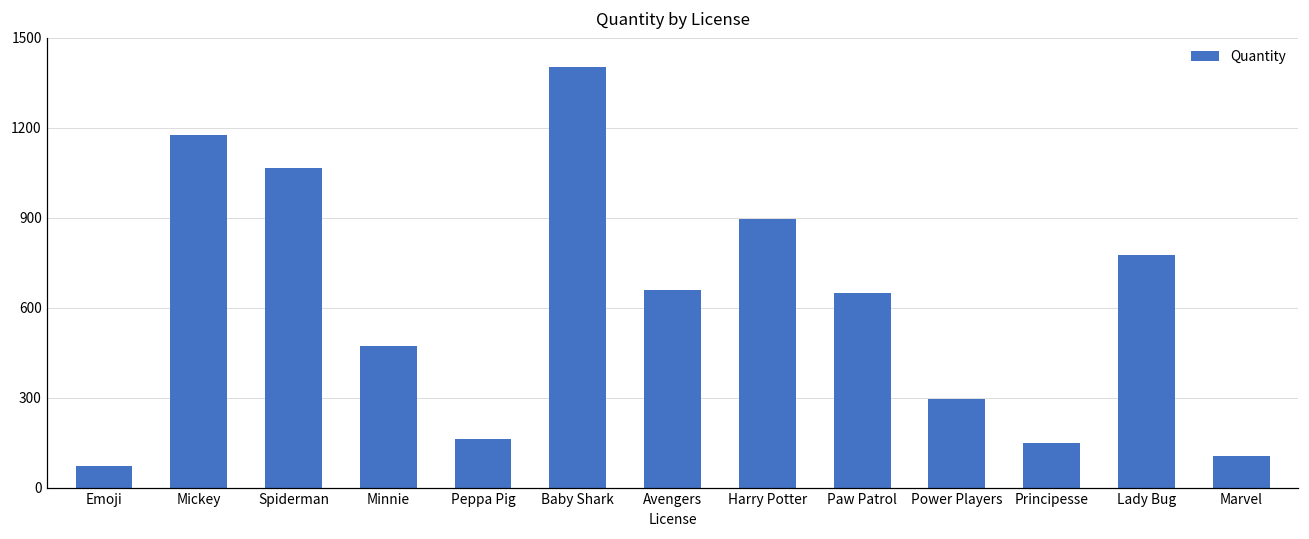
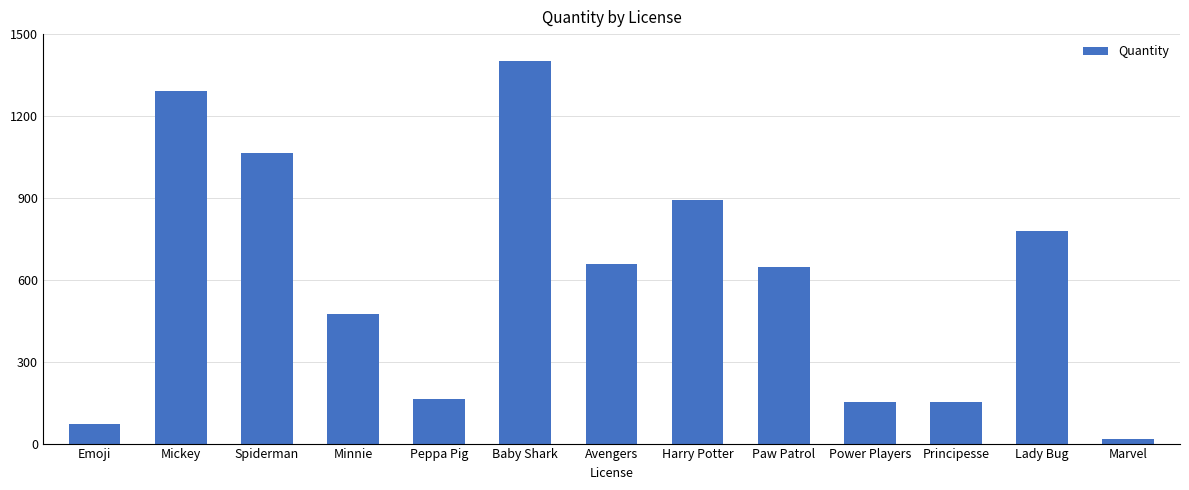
Mickey: 1170 -> 1290
Power Players: 300 -> 150
Marvel: 110 -> 20
